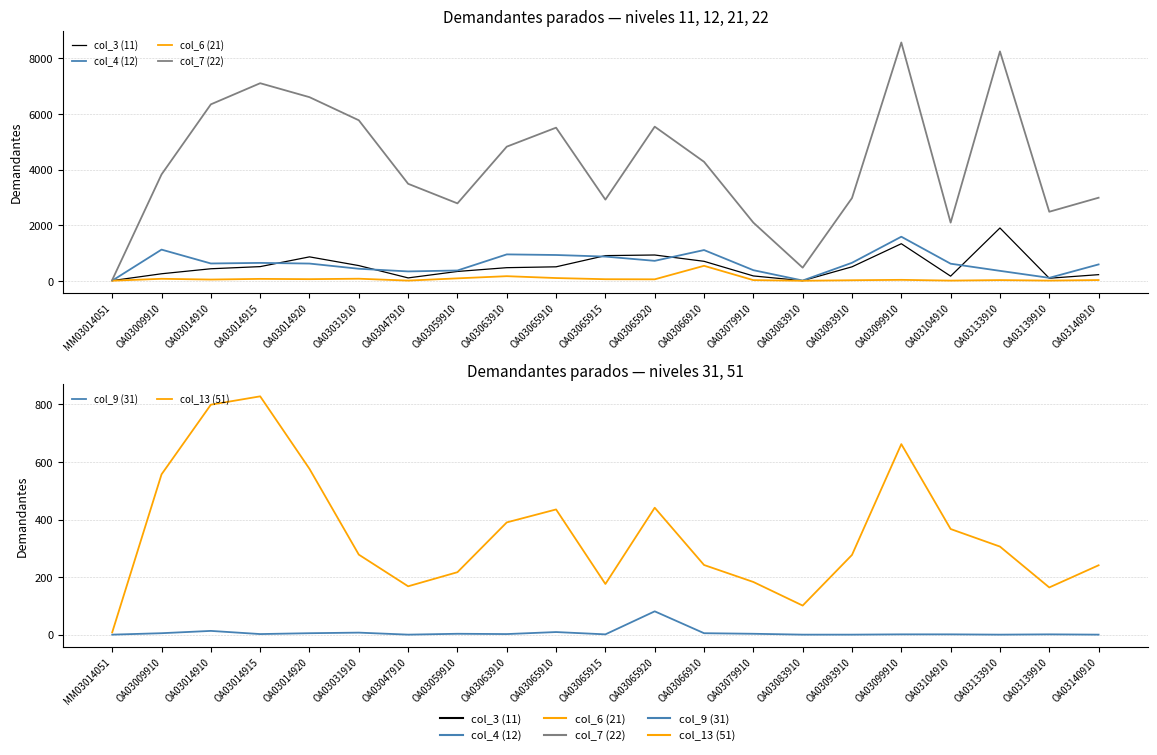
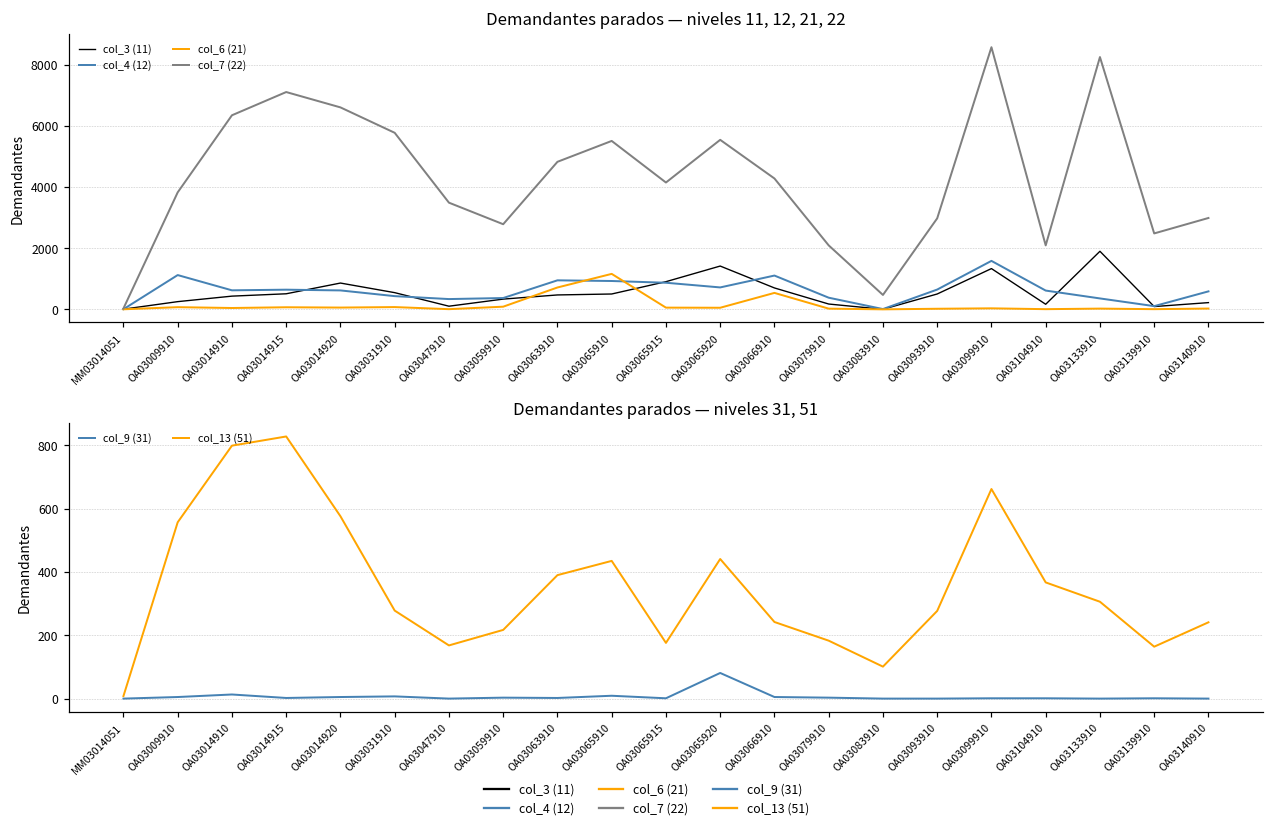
Demandantes parados — niveles 11, 12, 21, 22, col_6 (21), OA03063910: 200 -> 700
Demandantes parados — niveles 11, 12, 21, 22, col_6 (21), OA03065910: 100 -> 1200
Demandantes parados — niveles 11, 12, 21, 22, col_7 (22), OA03065915: 2900 -> 4100
Demandantes parados — niveles 11, 12, 21, 22, col_3 (11), OA03065920: 900 -> 1400
